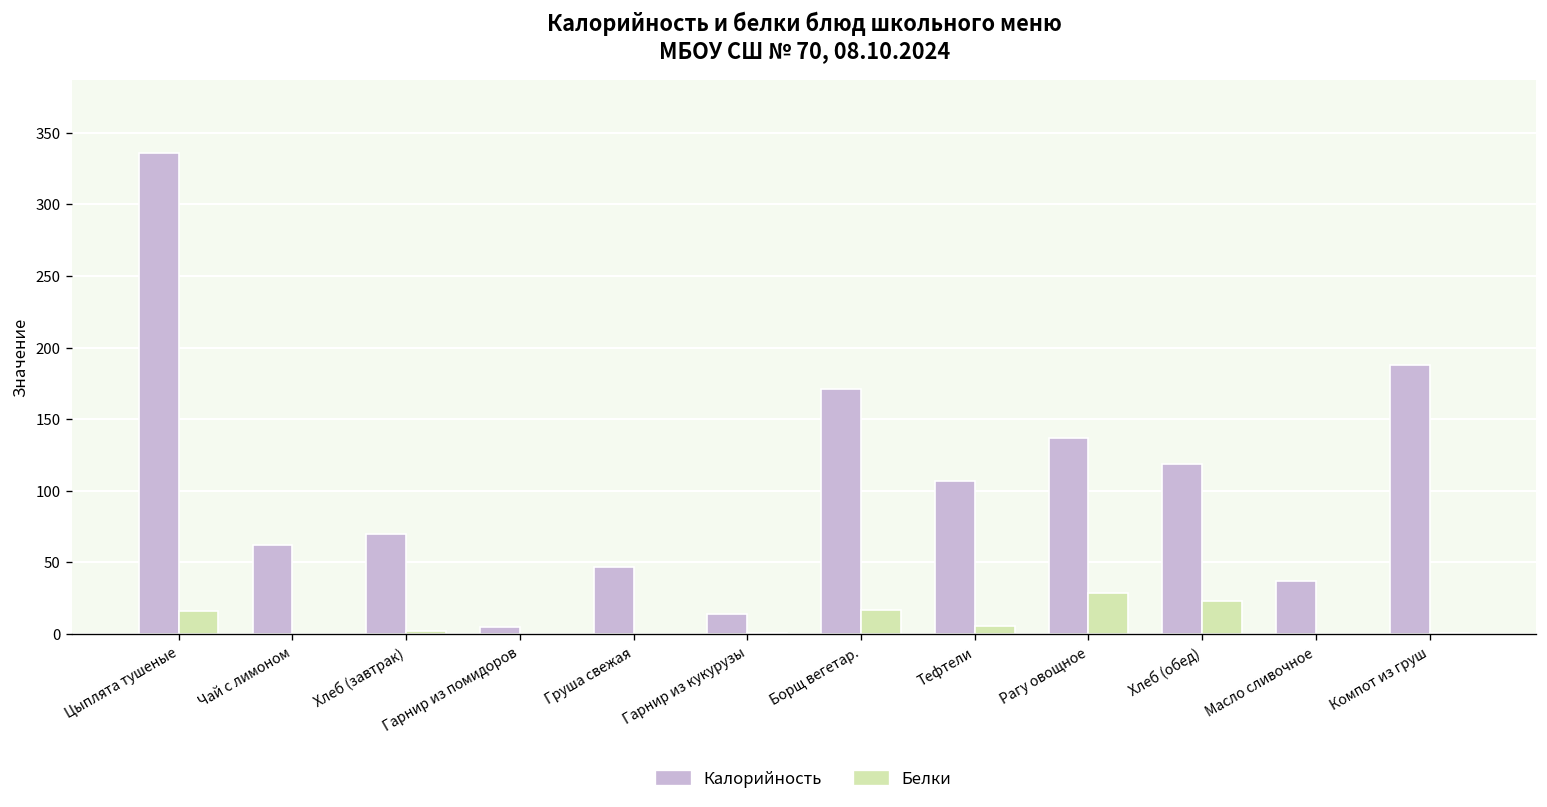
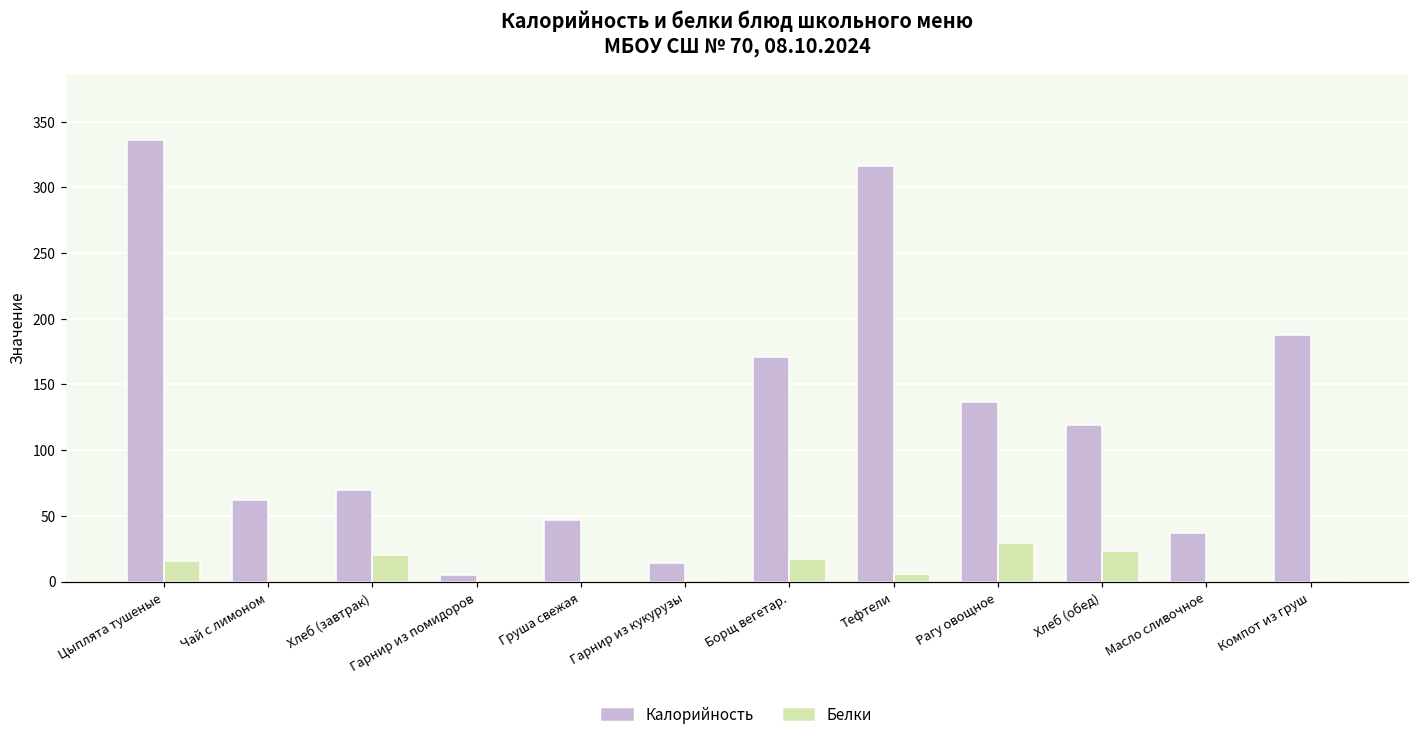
Белки, Хлеб (завтрак): 2 -> 20
Калорийность, Тефтели: 107 -> 316
